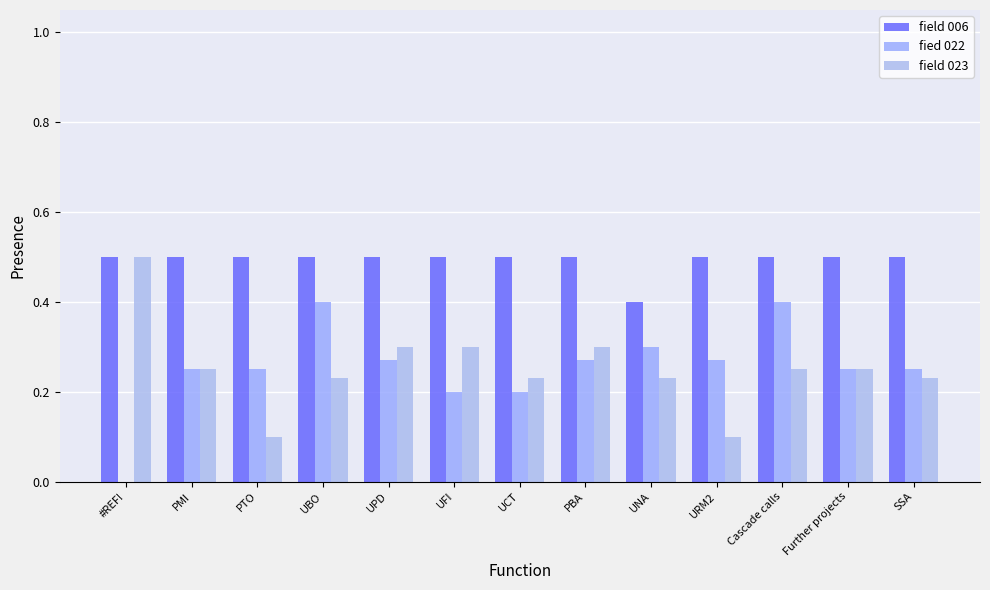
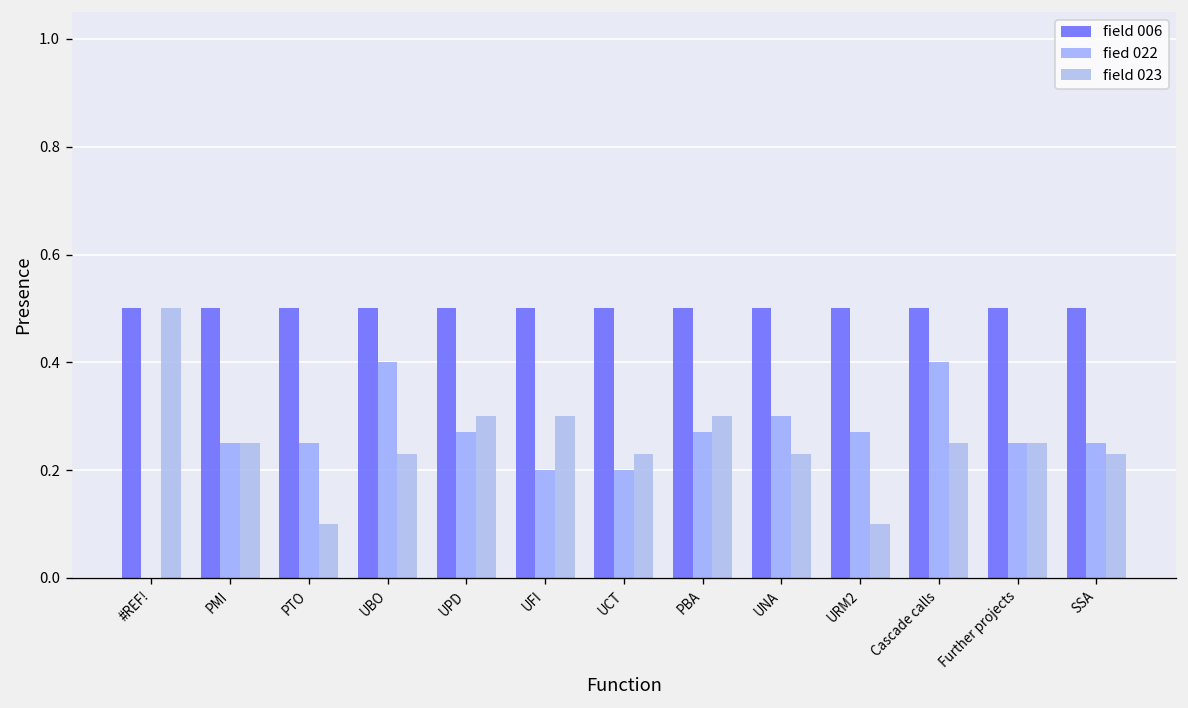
field 006, UNA: 0.4 -> 0.5
